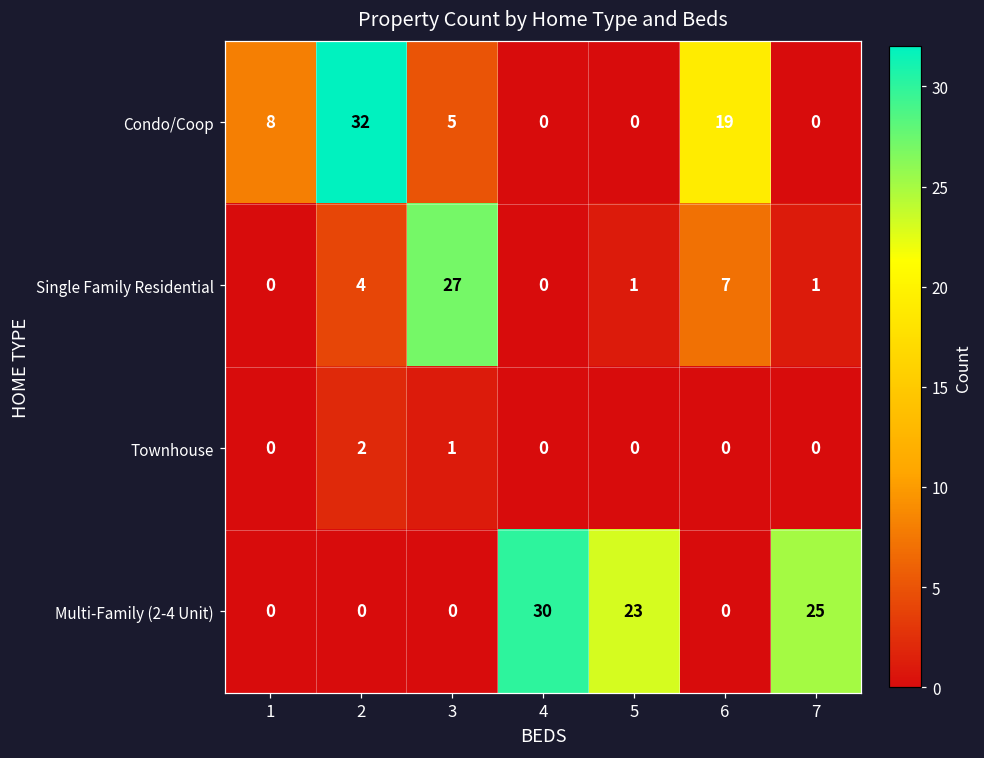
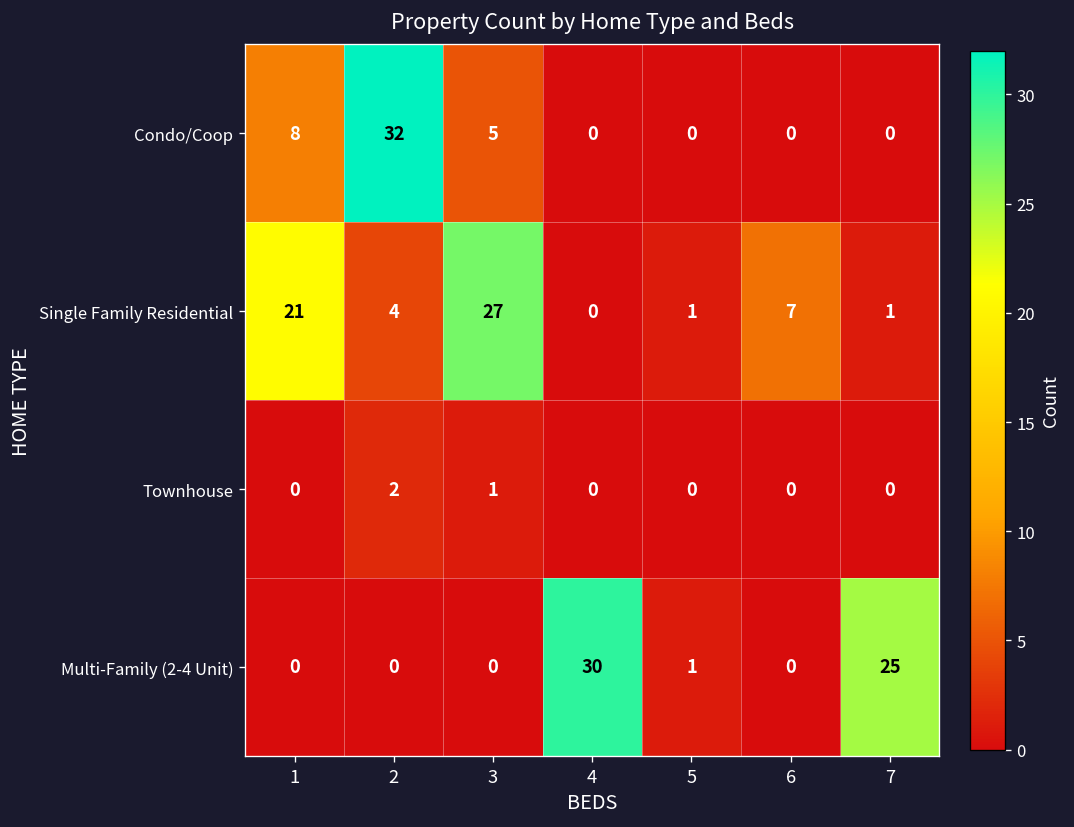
Condo/Coop, 6: 19 -> 0
Single Family Residential, 1: 0 -> 21
Multi-Family (2-4 Unit), 5: 23 -> 1
